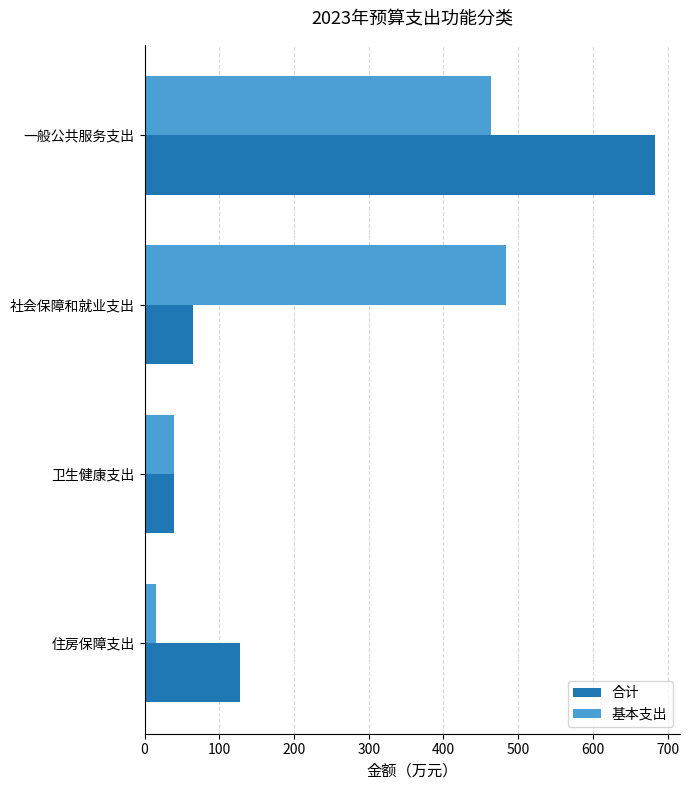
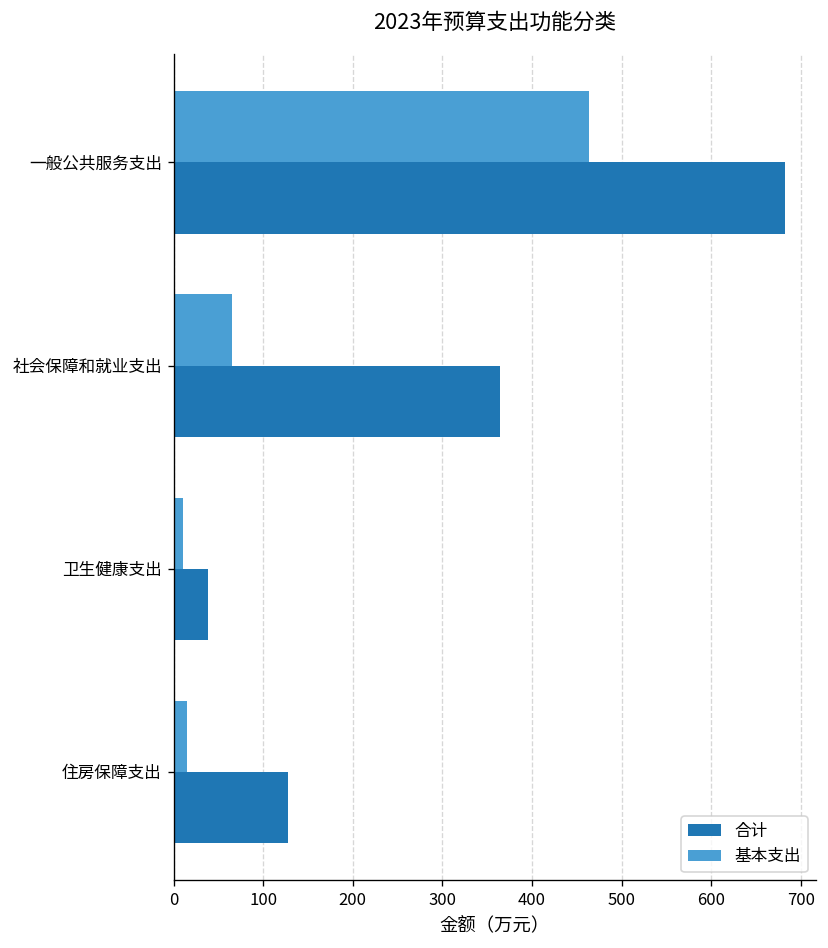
基本支出, 社会保障和就业支出: 480 -> 60
合计, 社会保障和就业支出: 60 -> 360
基本支出, 卫生健康支出: 40 -> 10
